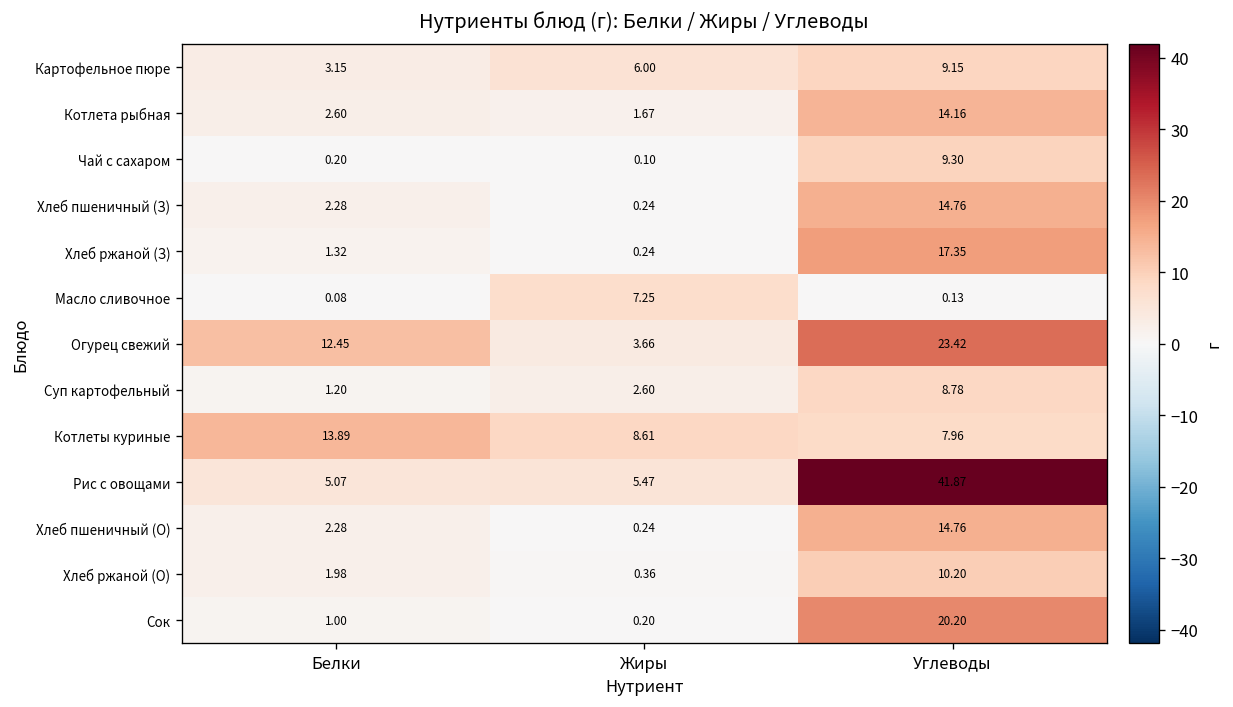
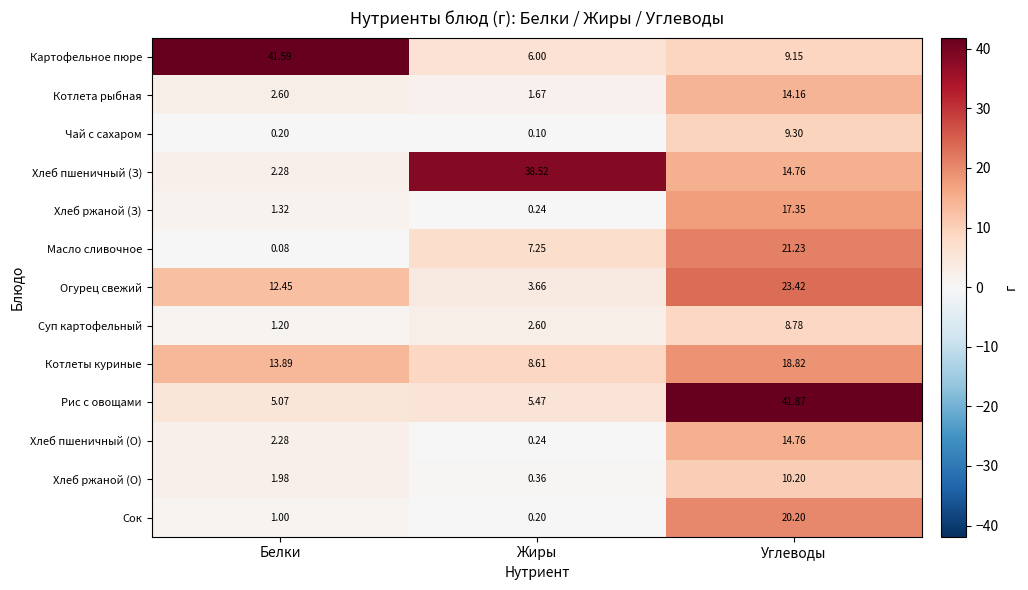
Картофельное пюре, Белки: 3.15 -> 41.59
Хлеб пшеничный (З), Жиры: 0.24 -> 38.52
Масло сливочное, Углеводы: 0.13 -> 21.23
Котлеты куриные, Углеводы: 7.96 -> 18.82
